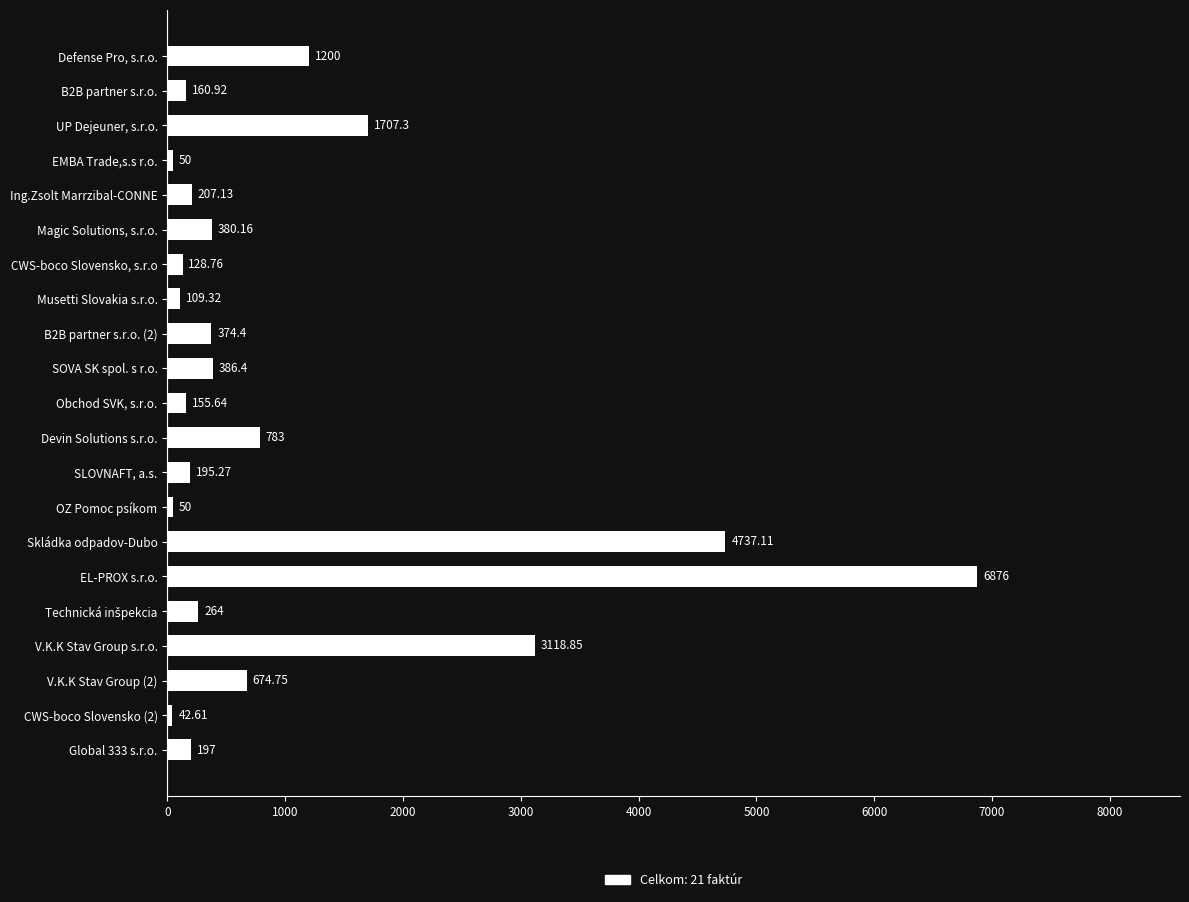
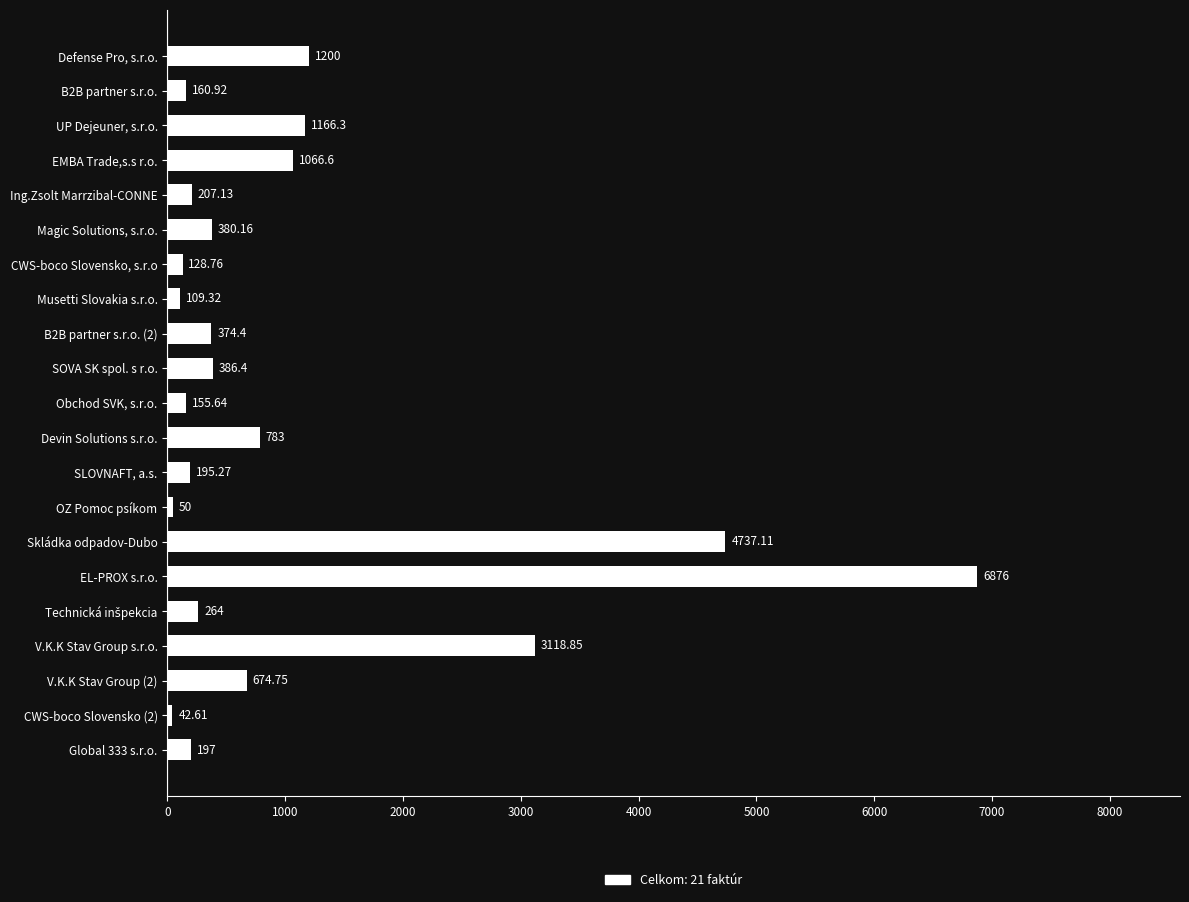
UP Dejeuner, s.r.o.: 1707.3 -> 1166.3
EMBA Trade,s.s r.o.: 50 -> 1066.6
